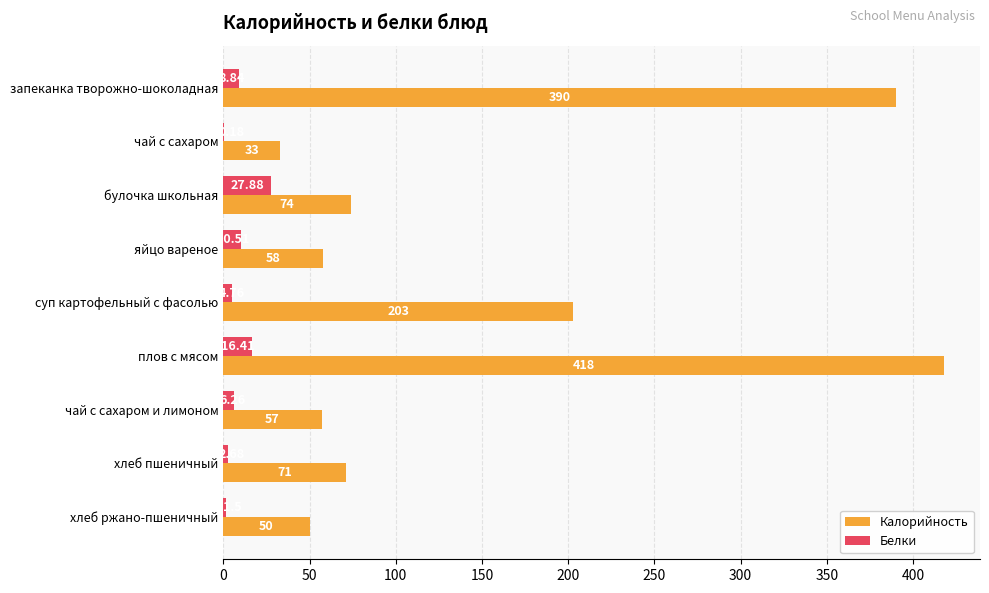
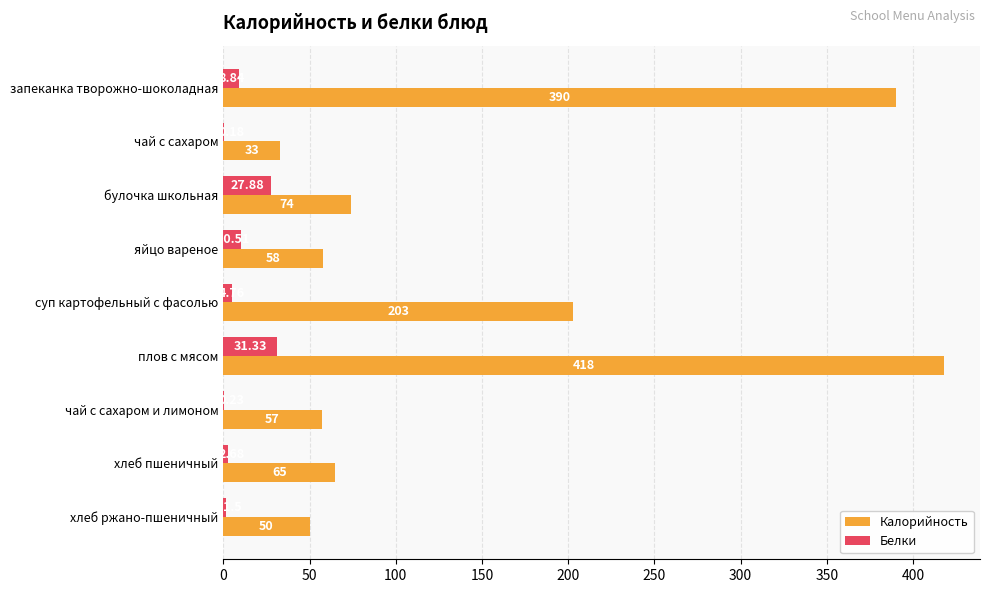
Белки, плов с мясом: 16.41 -> 31.33
Белки, чай с сахаром и лимоном: 6 -> 0
Калорийность, хлеб пшеничный: 71 -> 65
